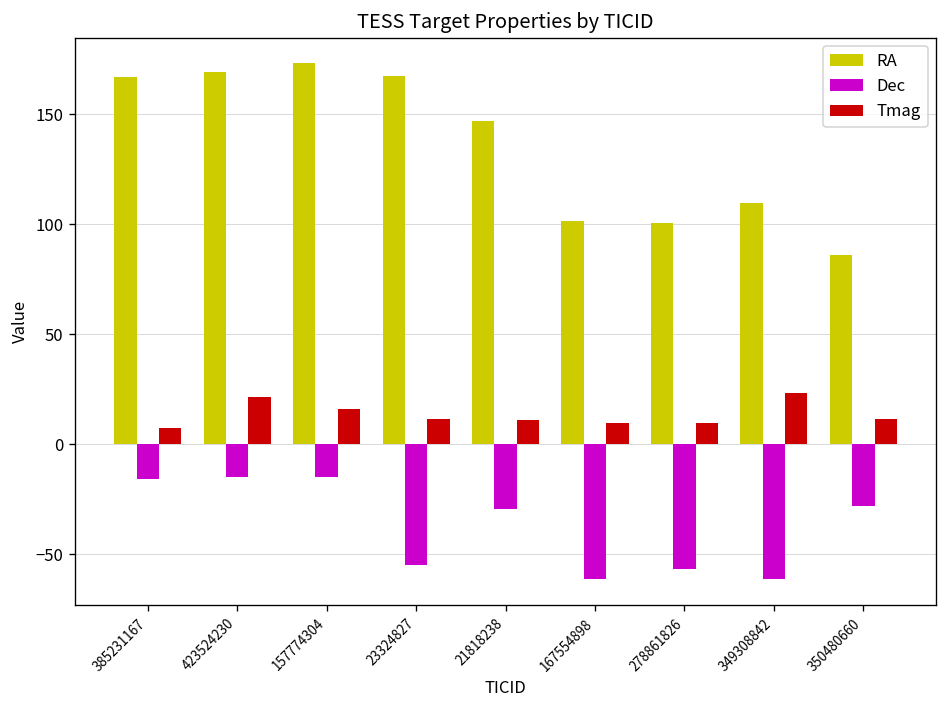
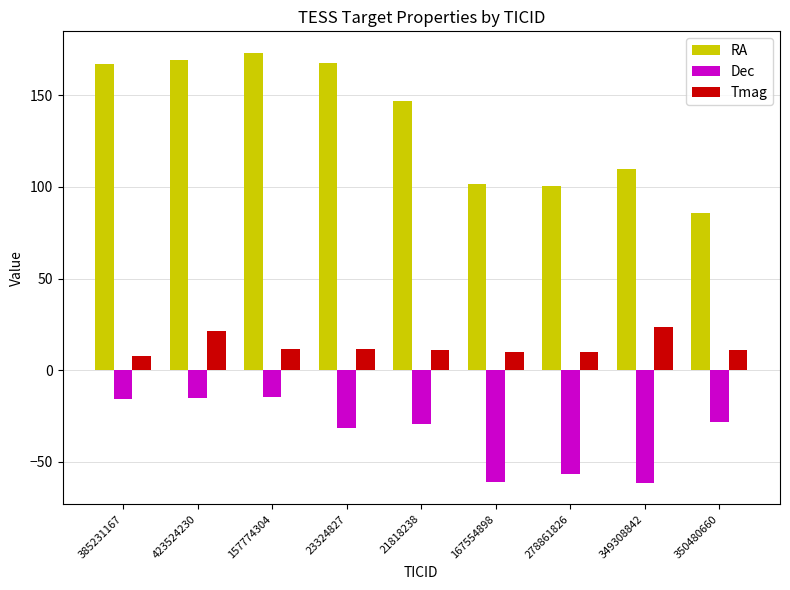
Tmag, 157774304: 16 -> 11
Dec, 23324827: -55 -> -32
